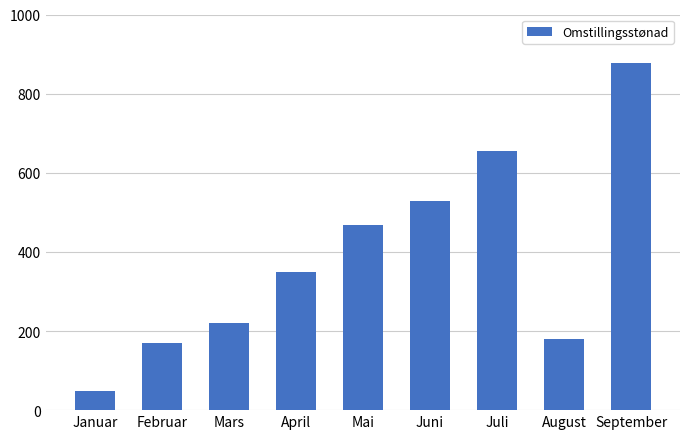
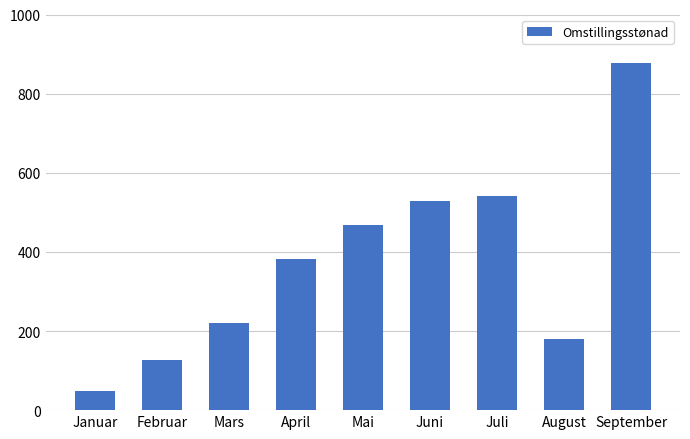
Februar: 170 -> 130
April: 350 -> 380
Juli: 650 -> 540
